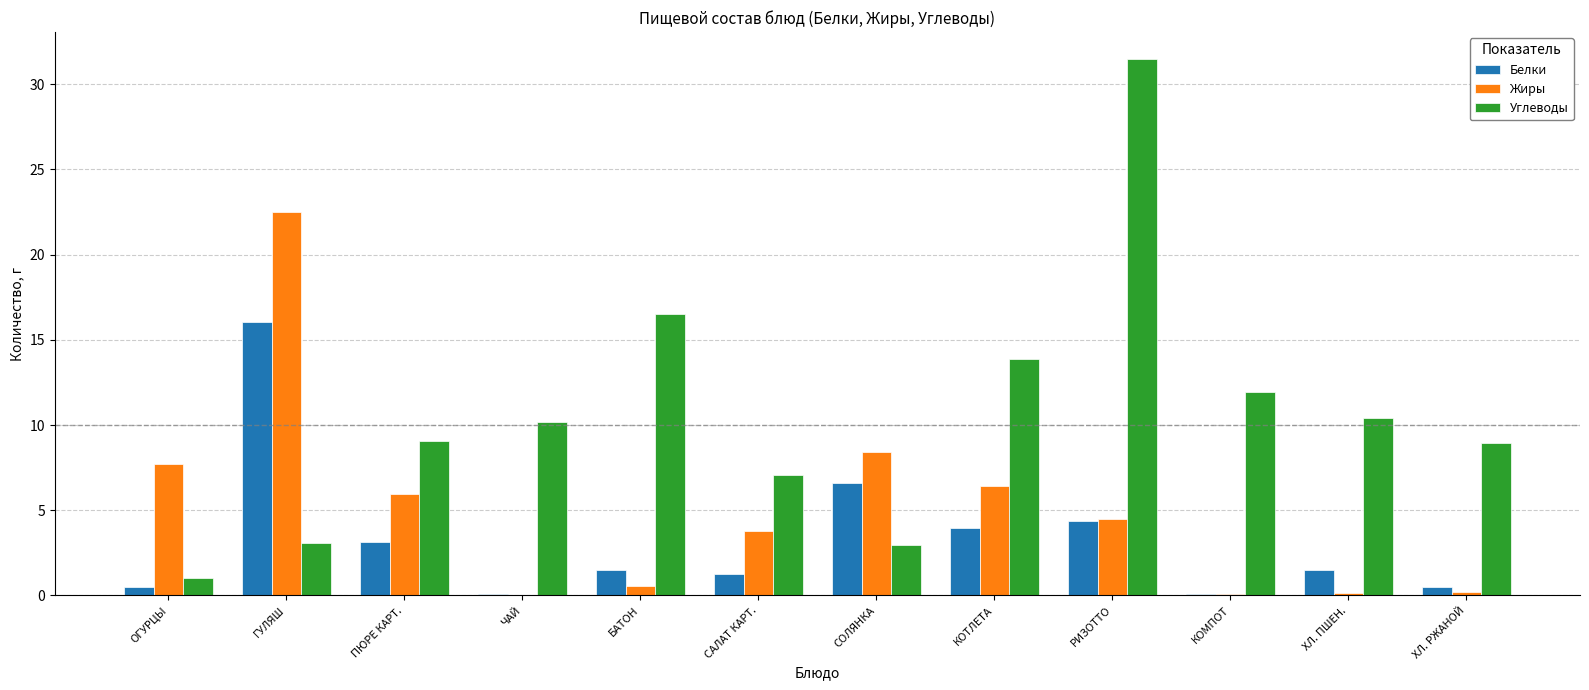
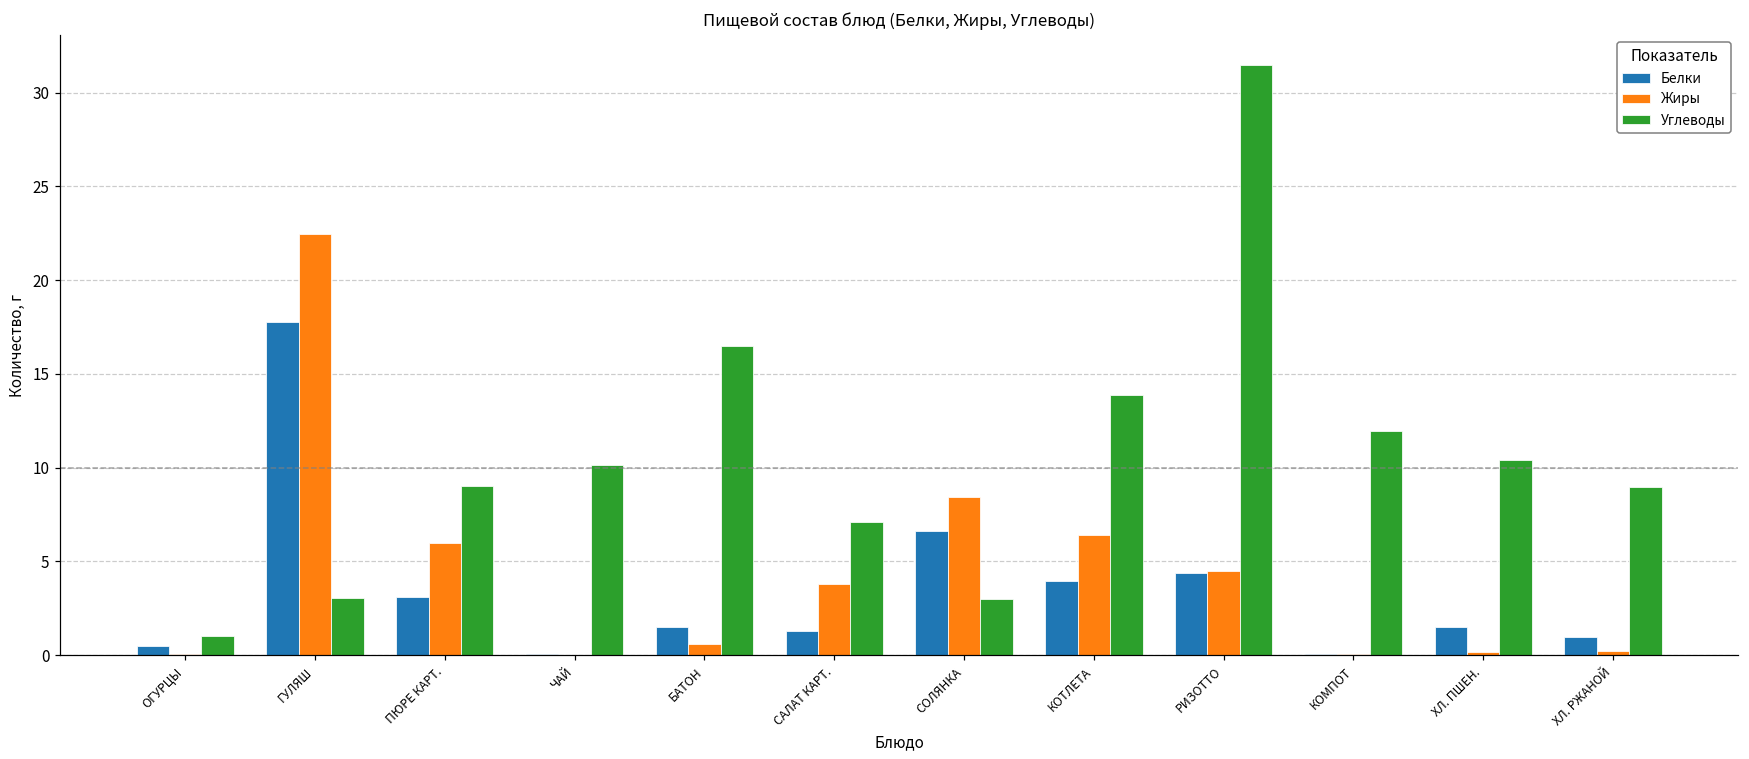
Жиры, ОГУРЦЫ: 7.7 -> 0.1
Белки, ГУЛЯШ: 16.0 -> 17.8
Белки, ХЛ. РЖАНОЙ: 0.5 -> 1.0
